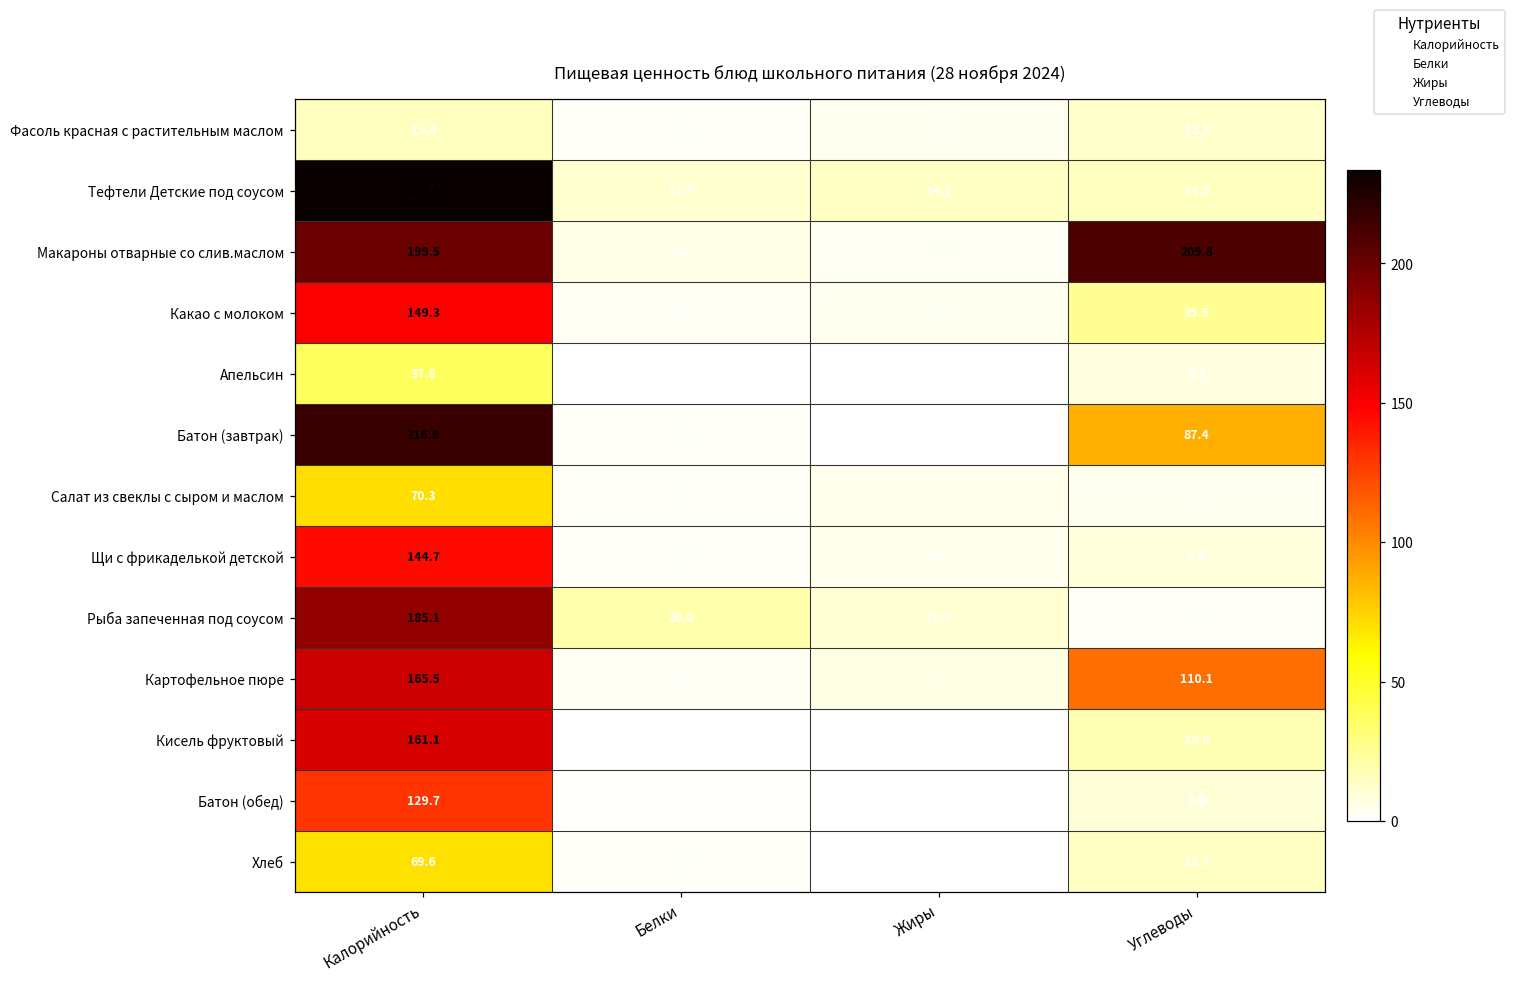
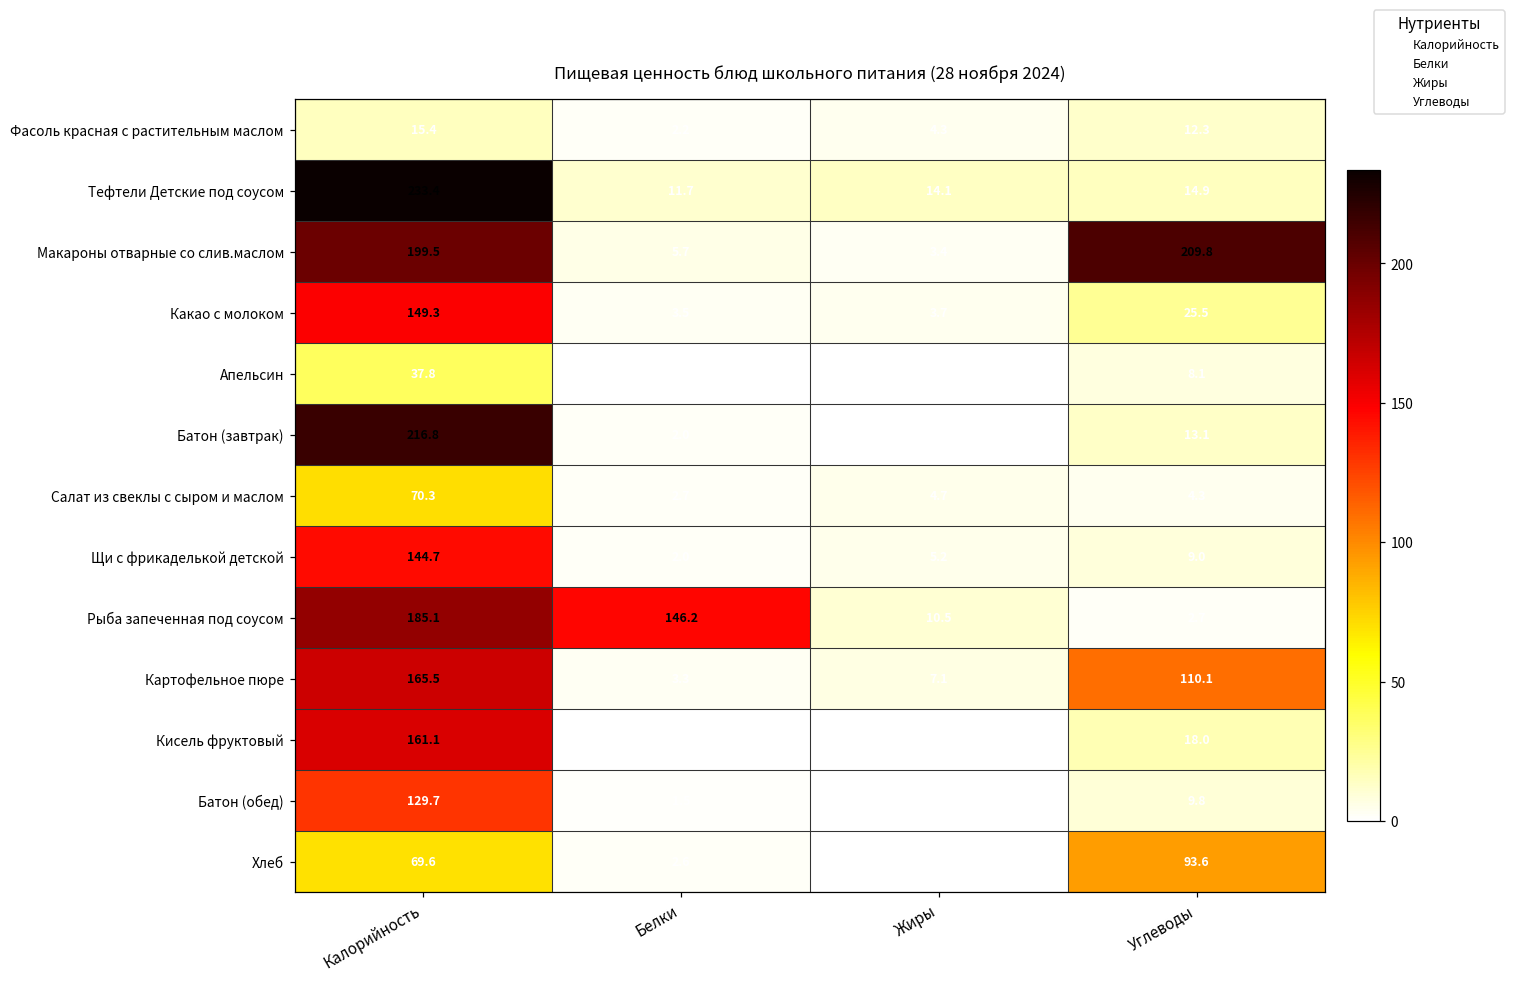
Батон (завтрак), Углеводы: 87.4 -> 13.1
Рыба запеченная под соусом, Белки: 20.0 -> 146.2
Хлеб, Углеводы: 13.7 -> 93.6
